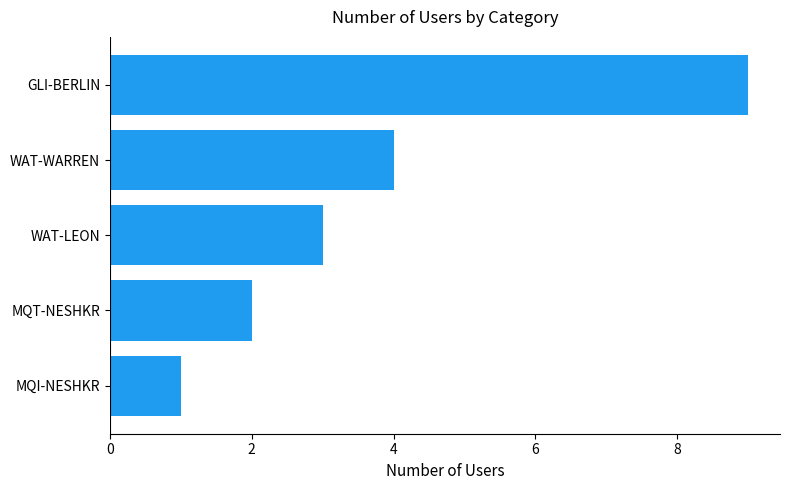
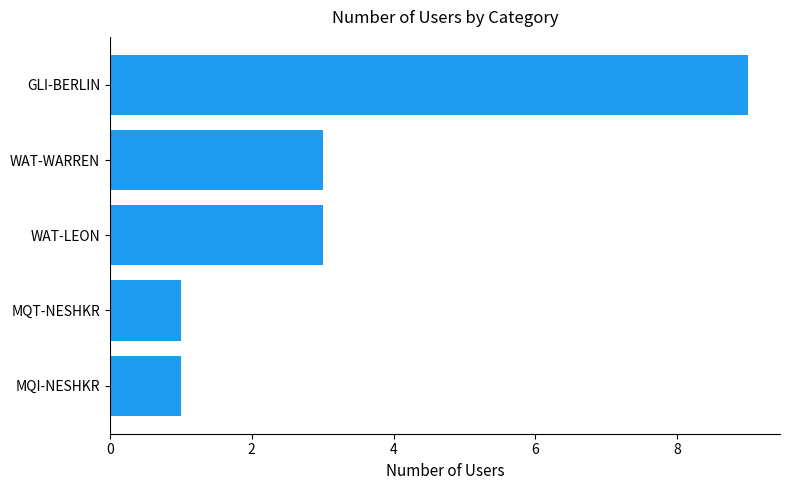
WAT-WARREN: 4 -> 3
MQT-NESHKR: 2 -> 1
